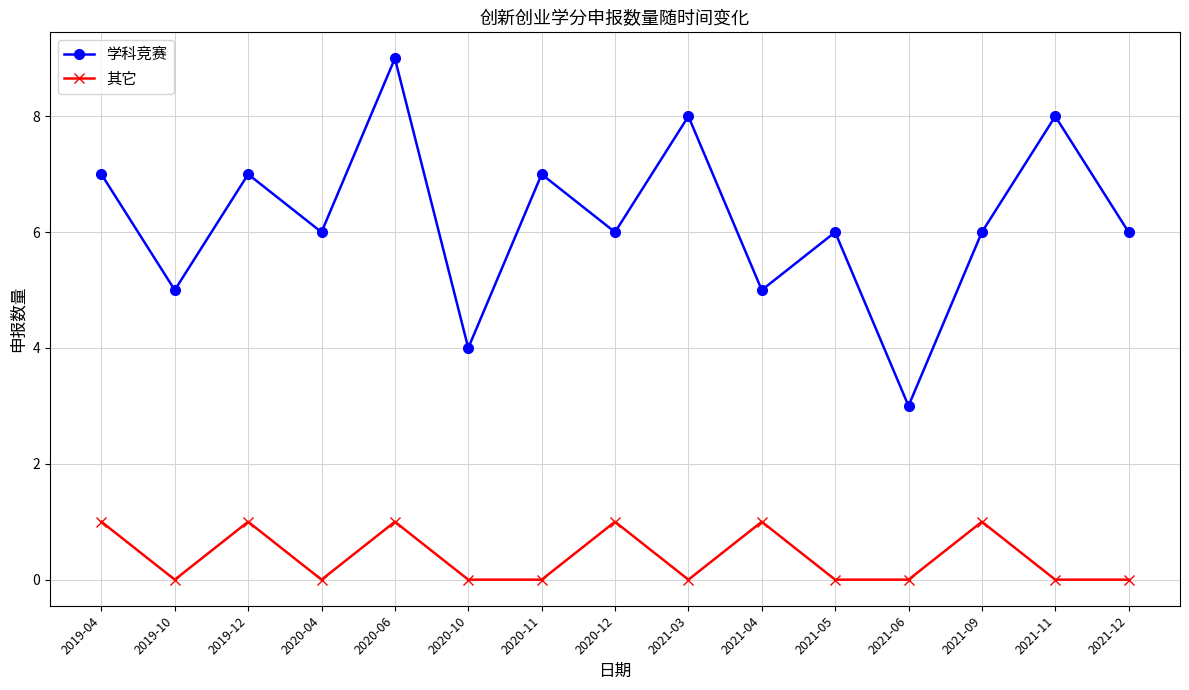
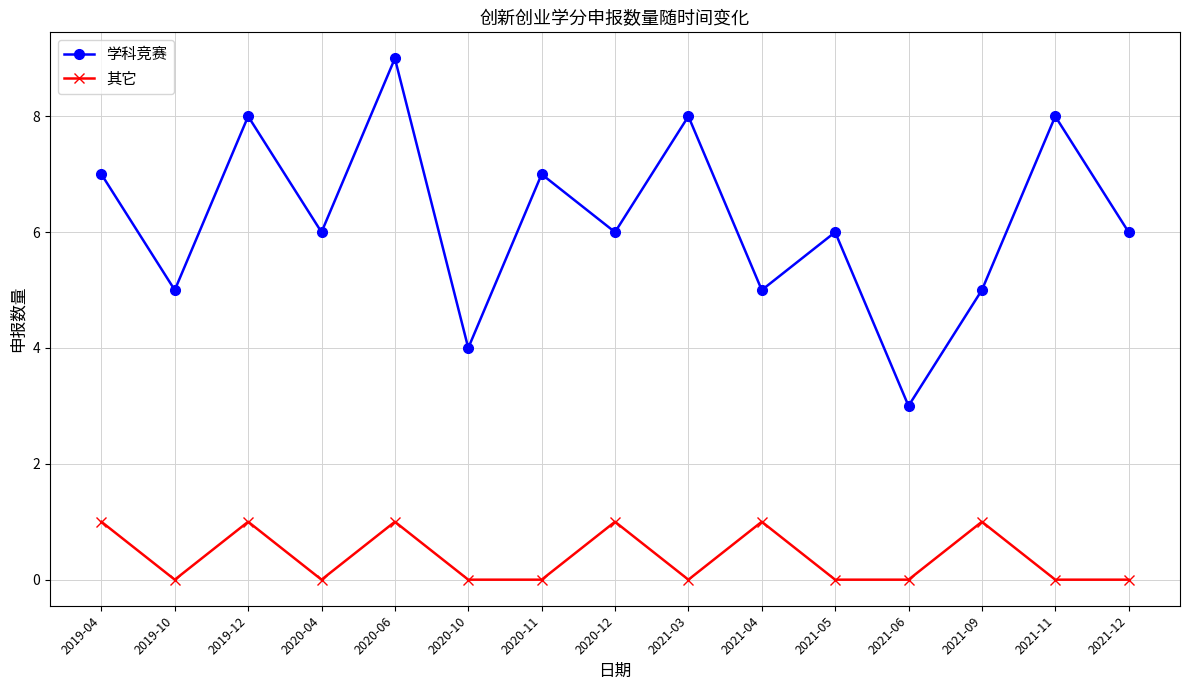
学科竞赛, 2019-12: 7 -> 8
学科竞赛, 2021-09: 6 -> 5
